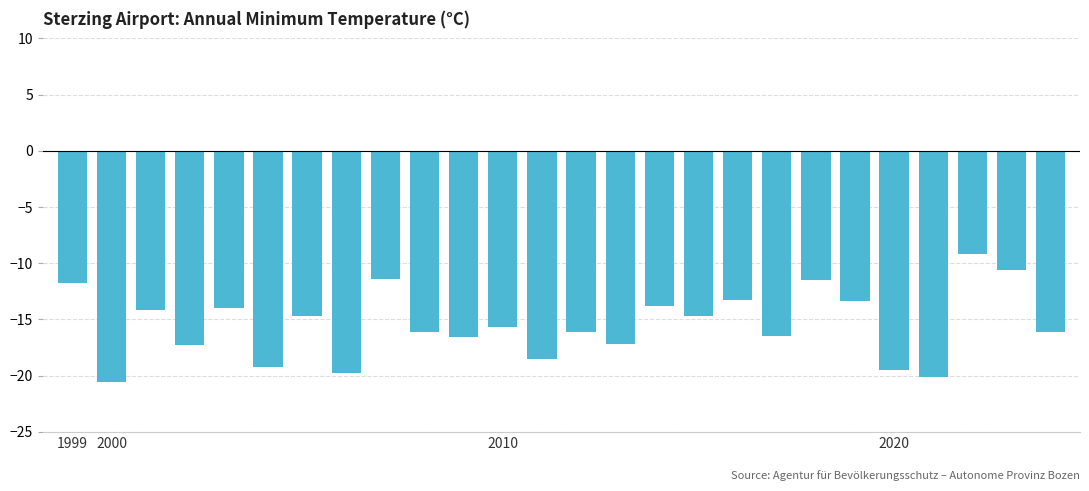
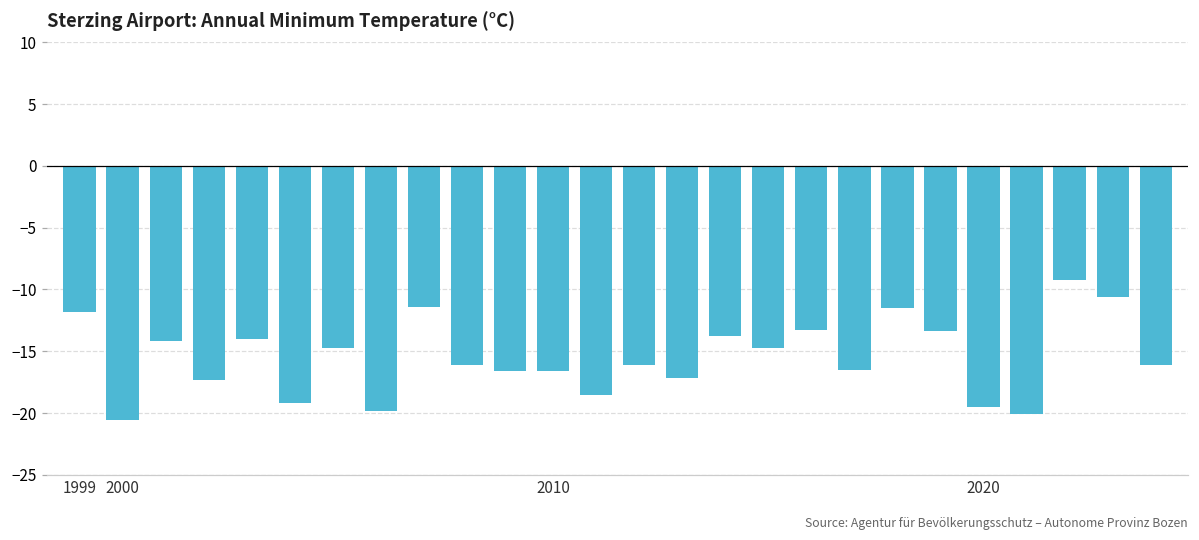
2010: -15.7 -> -16.6
